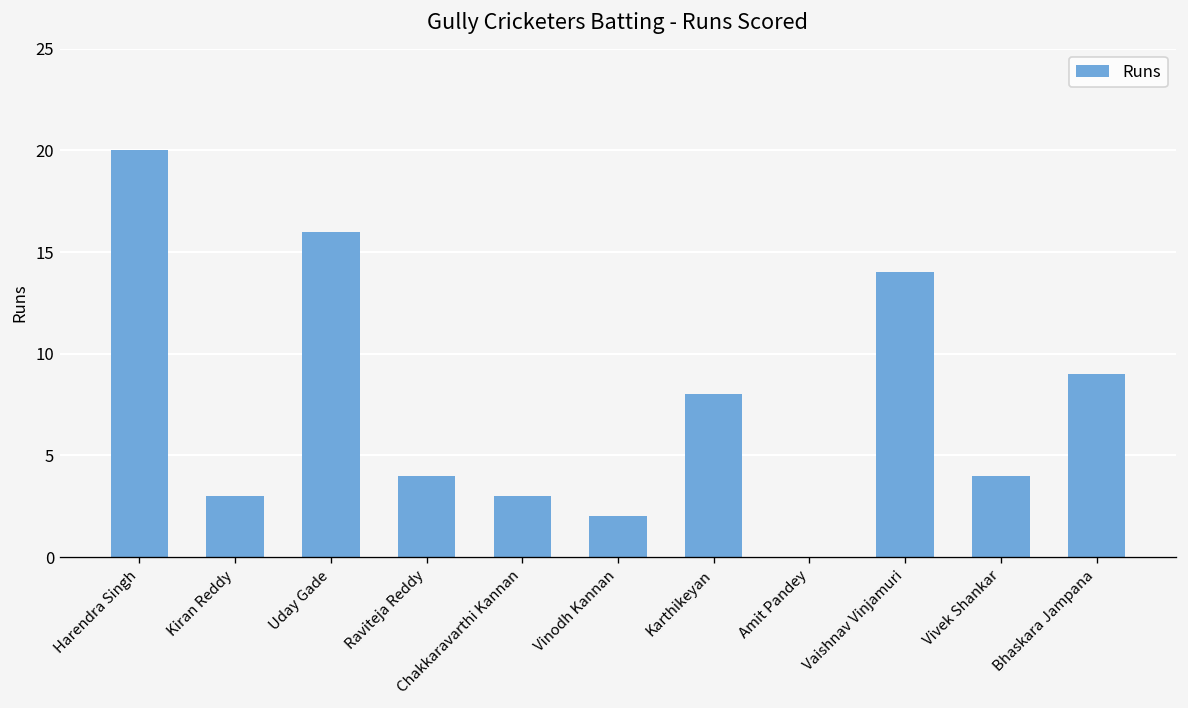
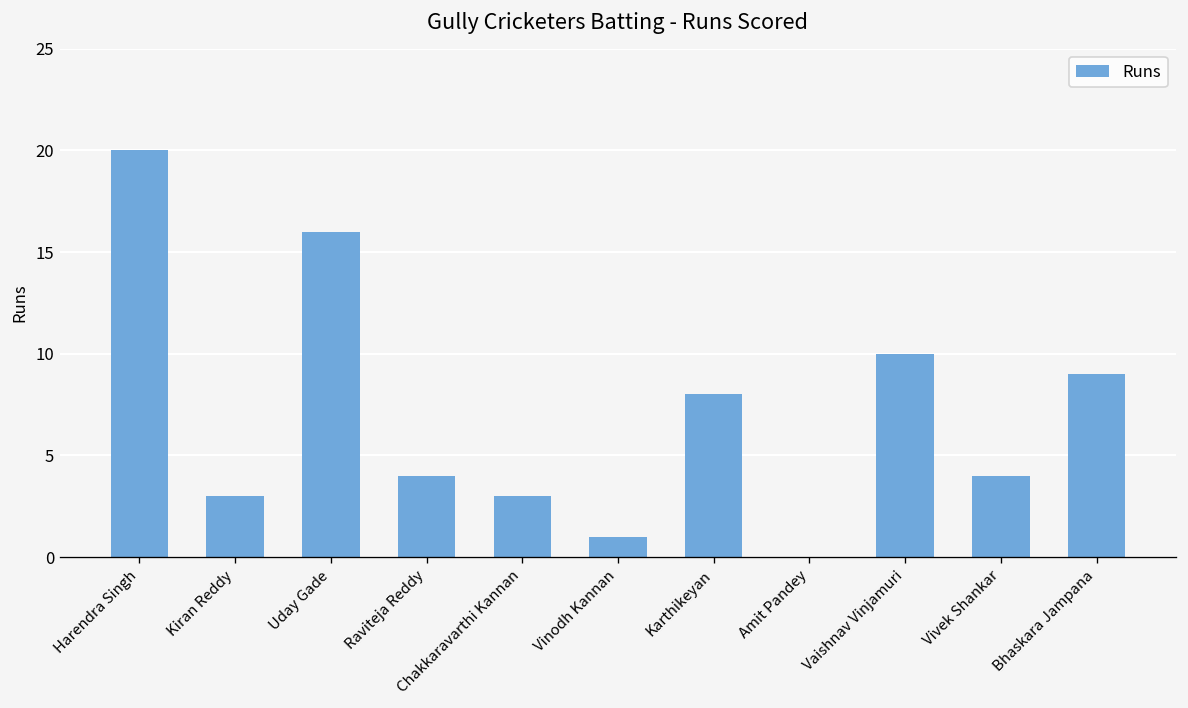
Vinodh Kannan: 2 -> 1
Vaishnav Vinjamuri: 14 -> 10
